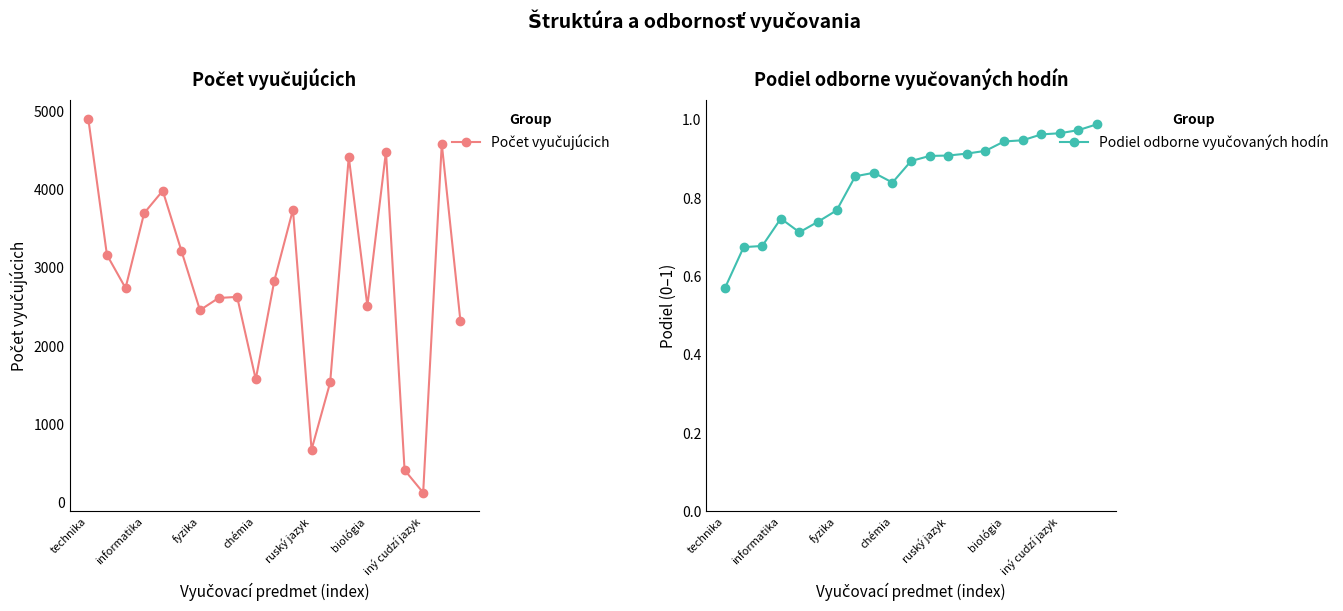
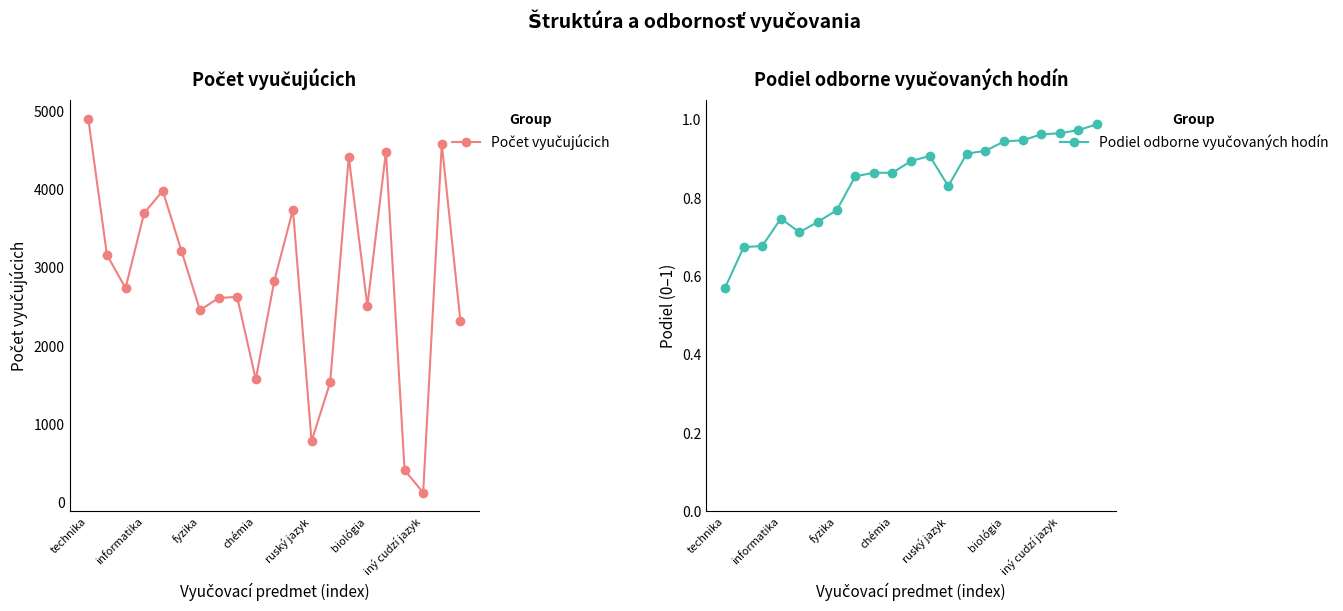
Počet vyučujúcich, ruský jazyk: 700 -> 800
Podiel odborne vyučovaných hodín, chémia: 0.84 -> 0.87
Podiel odborne vyučovaných hodín, ruský jazyk: 0.91 -> 0.83
